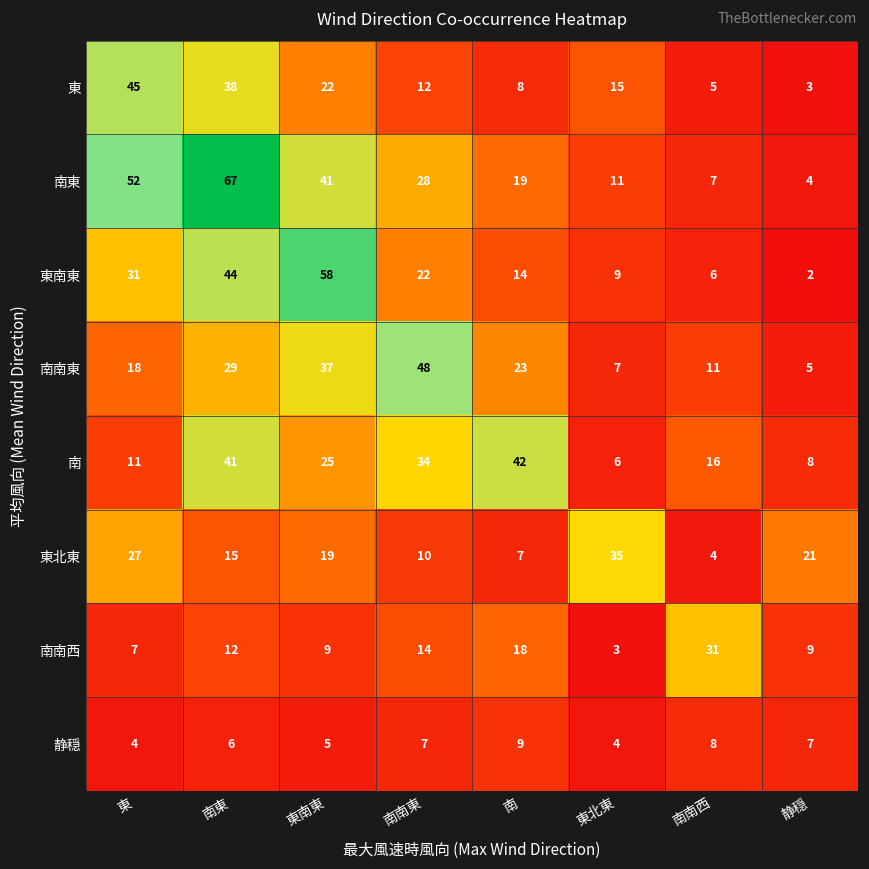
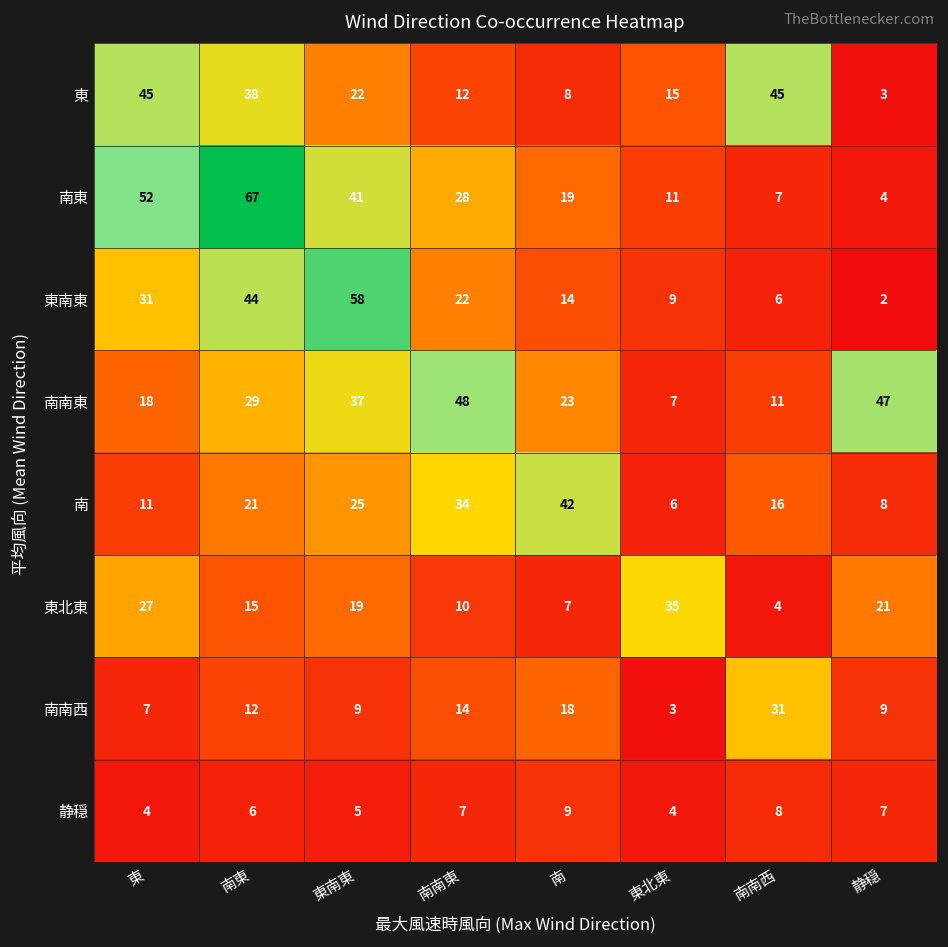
東, 南南西: 5 -> 45
南南東, 静穏: 5 -> 47
南, 南東: 41 -> 21
